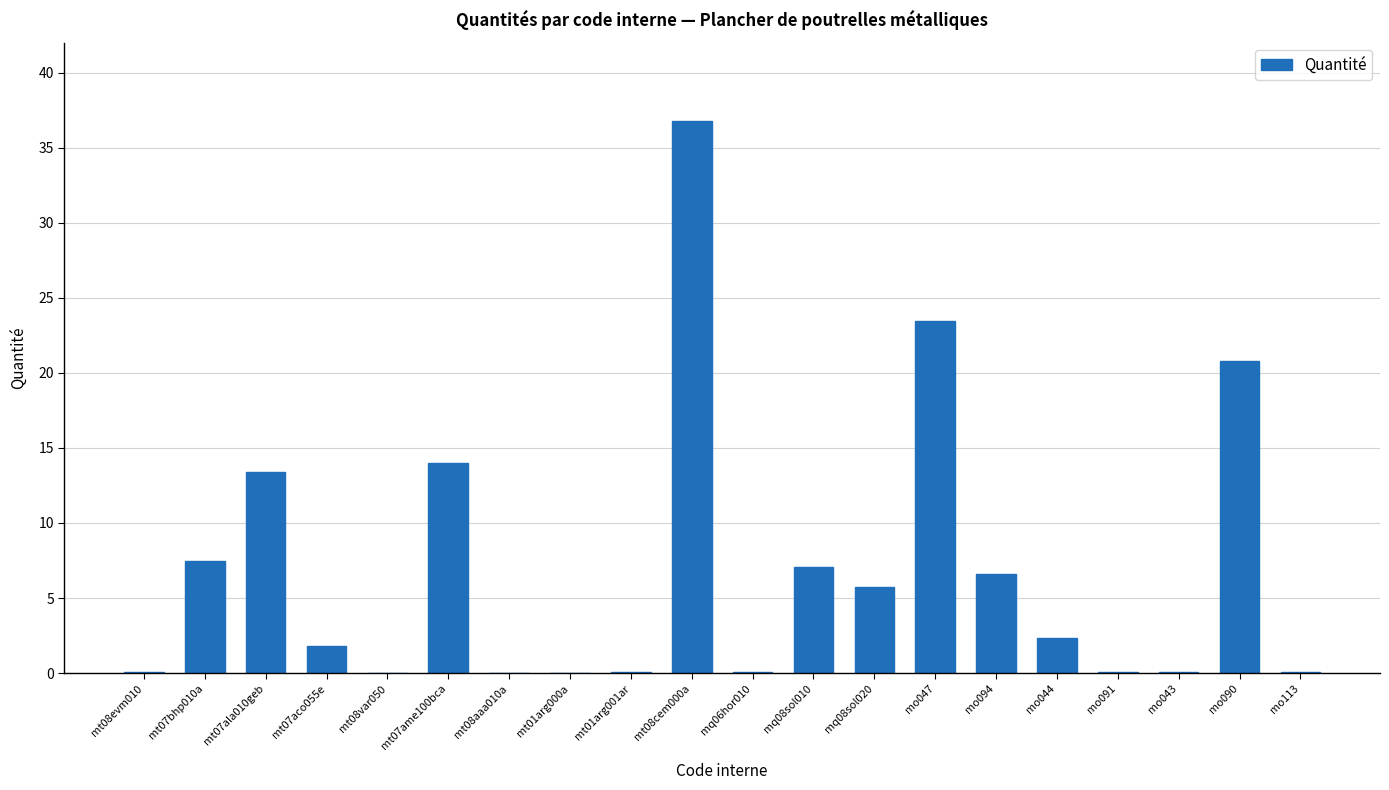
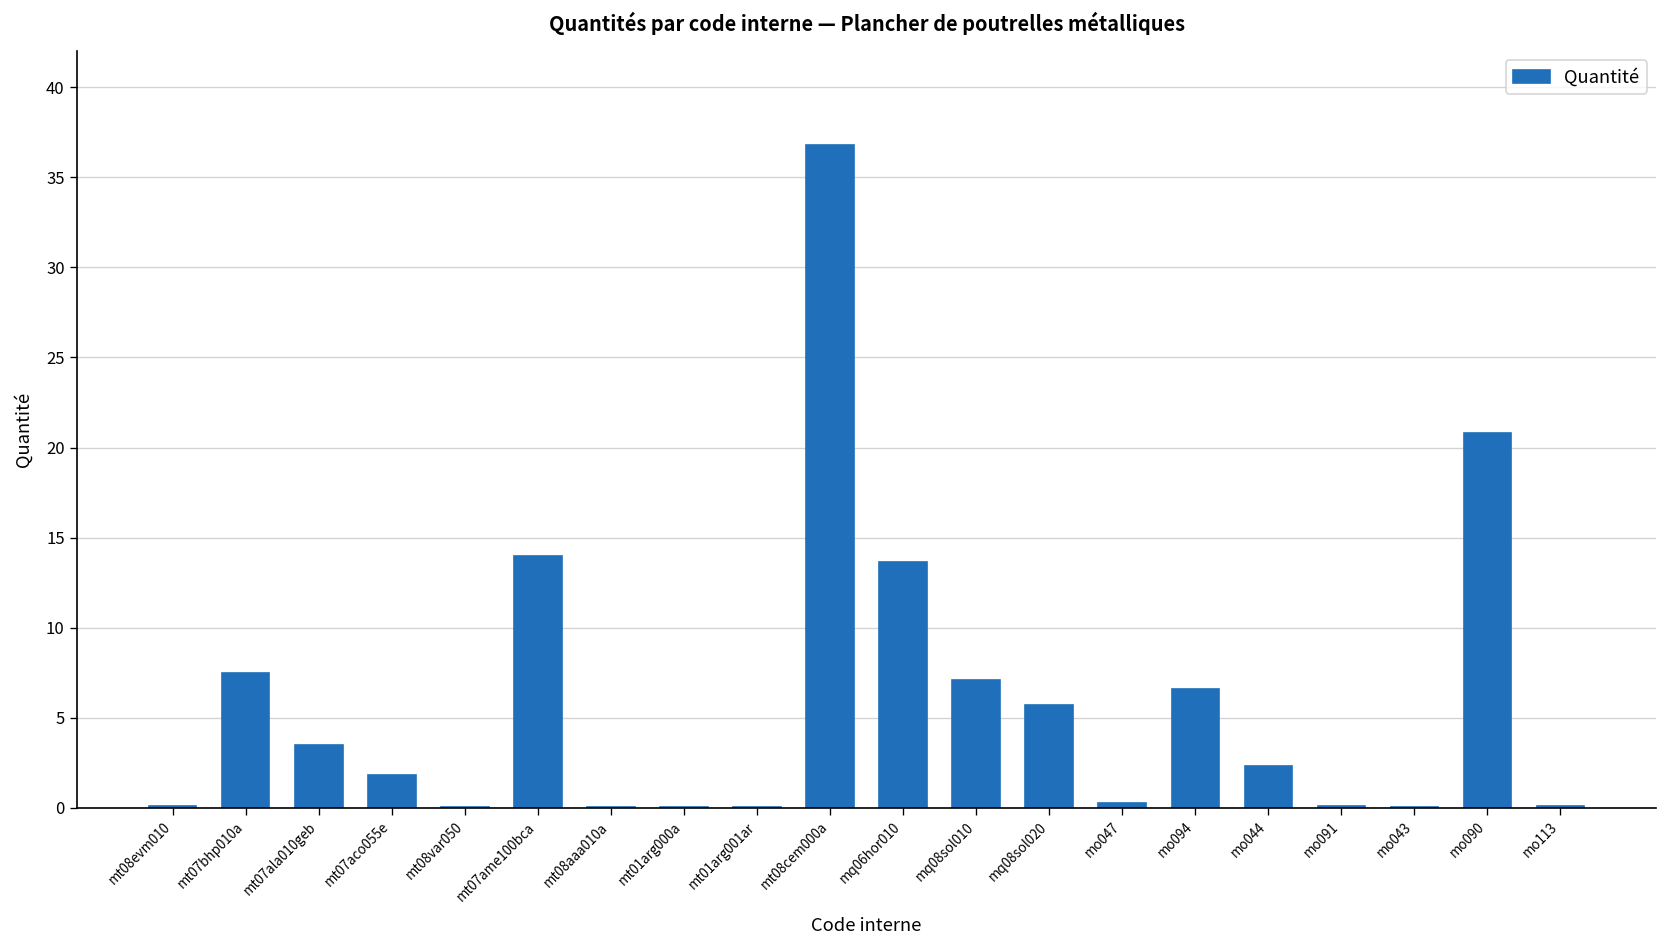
mt07ala010geb: 13.4 -> 3.5
mq06hor010: 0.0 -> 13.6
mo047: 23.5 -> 0.3
